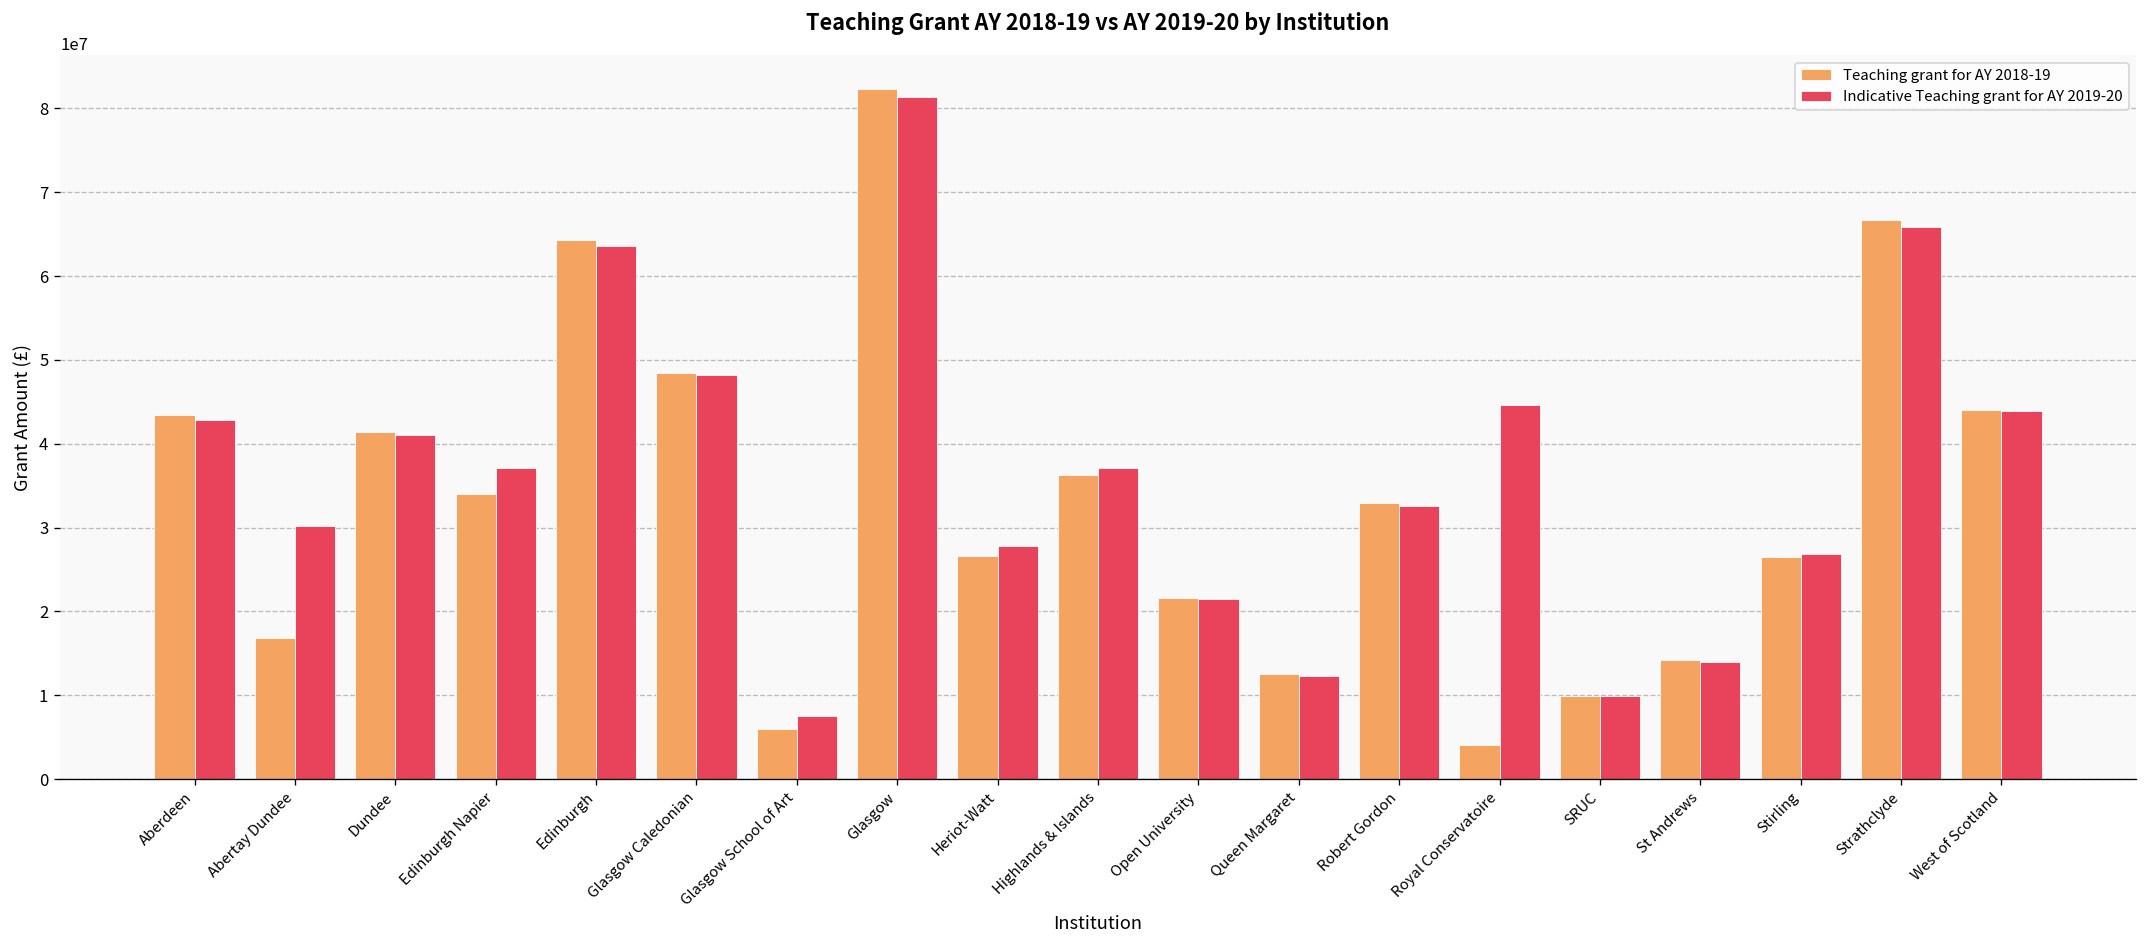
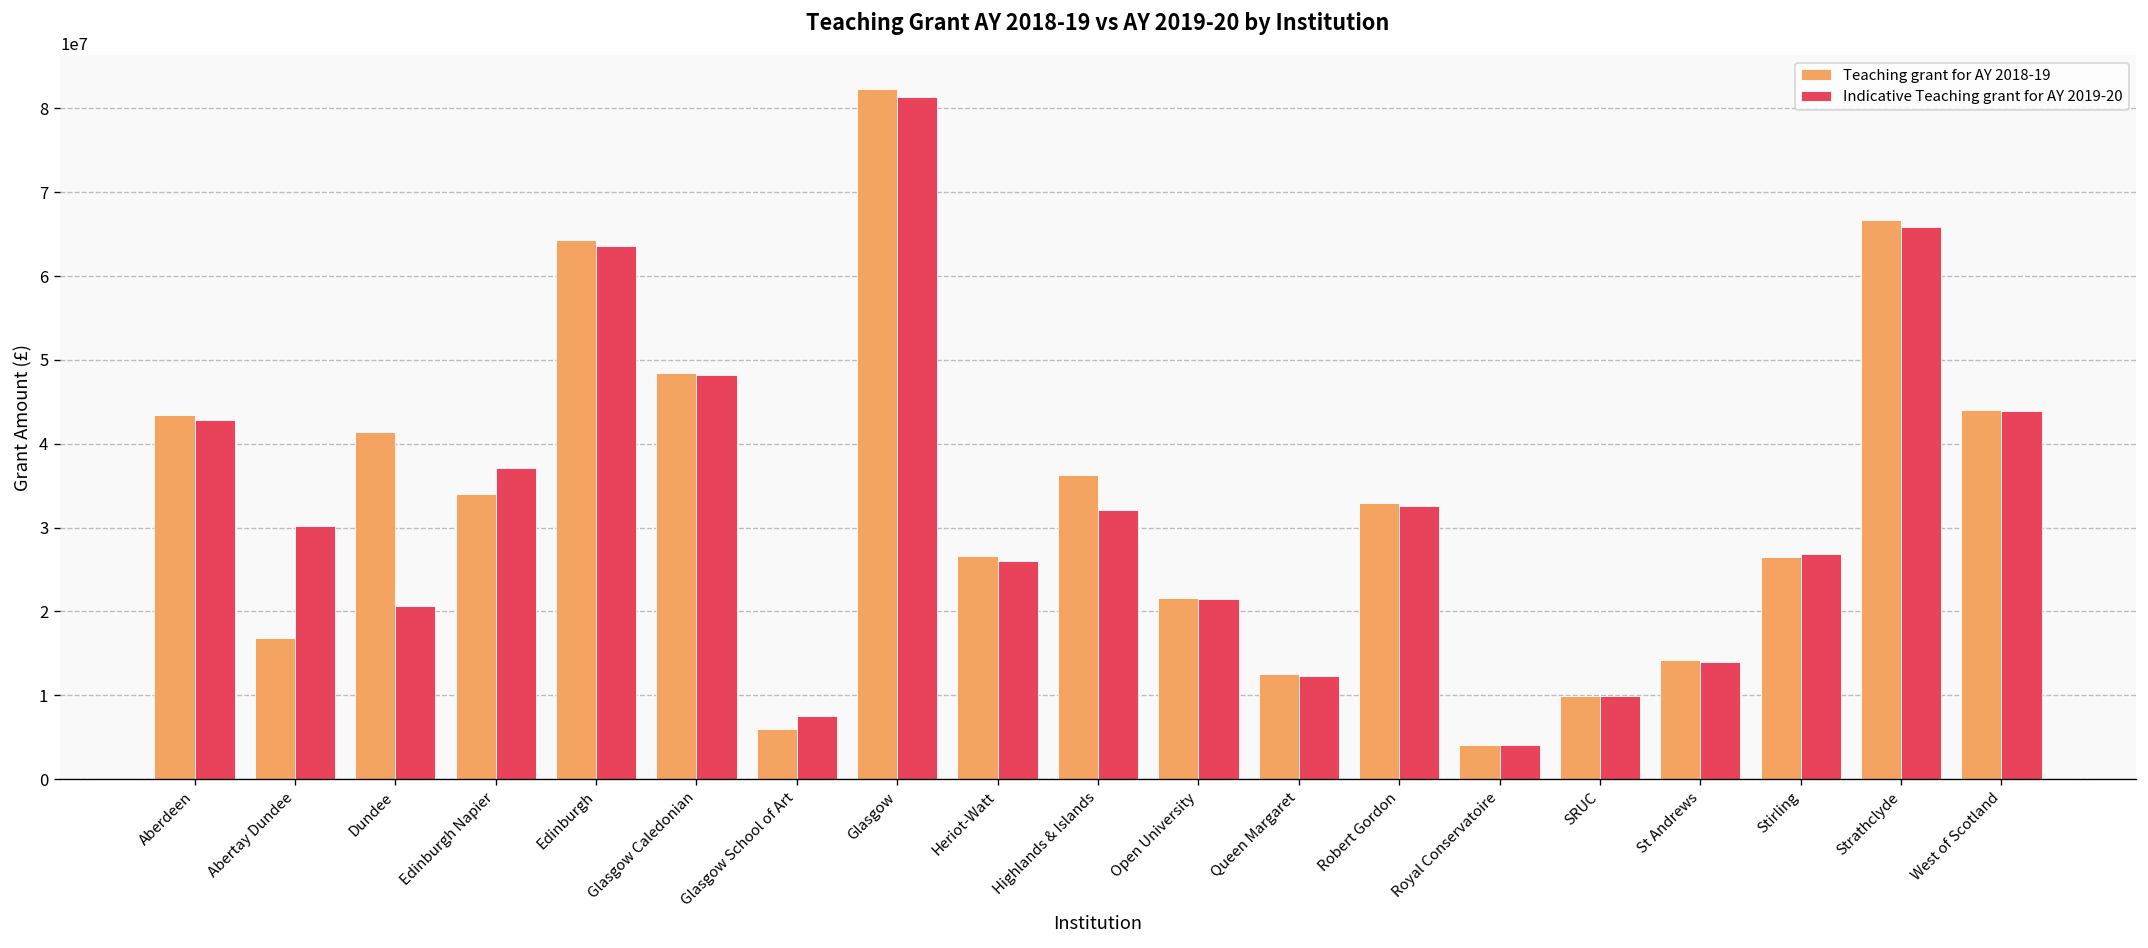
Indicative Teaching grant for AY 2019-20, Dundee: 41000000 -> 21000000
Indicative Teaching grant for AY 2019-20, Heriot-Watt: 28000000 -> 26000000
Indicative Teaching grant for AY 2019-20, Highlands & Islands: 37000000 -> 32000000
Indicative Teaching grant for AY 2019-20, Royal Conservatoire: 45000000 -> 4000000
